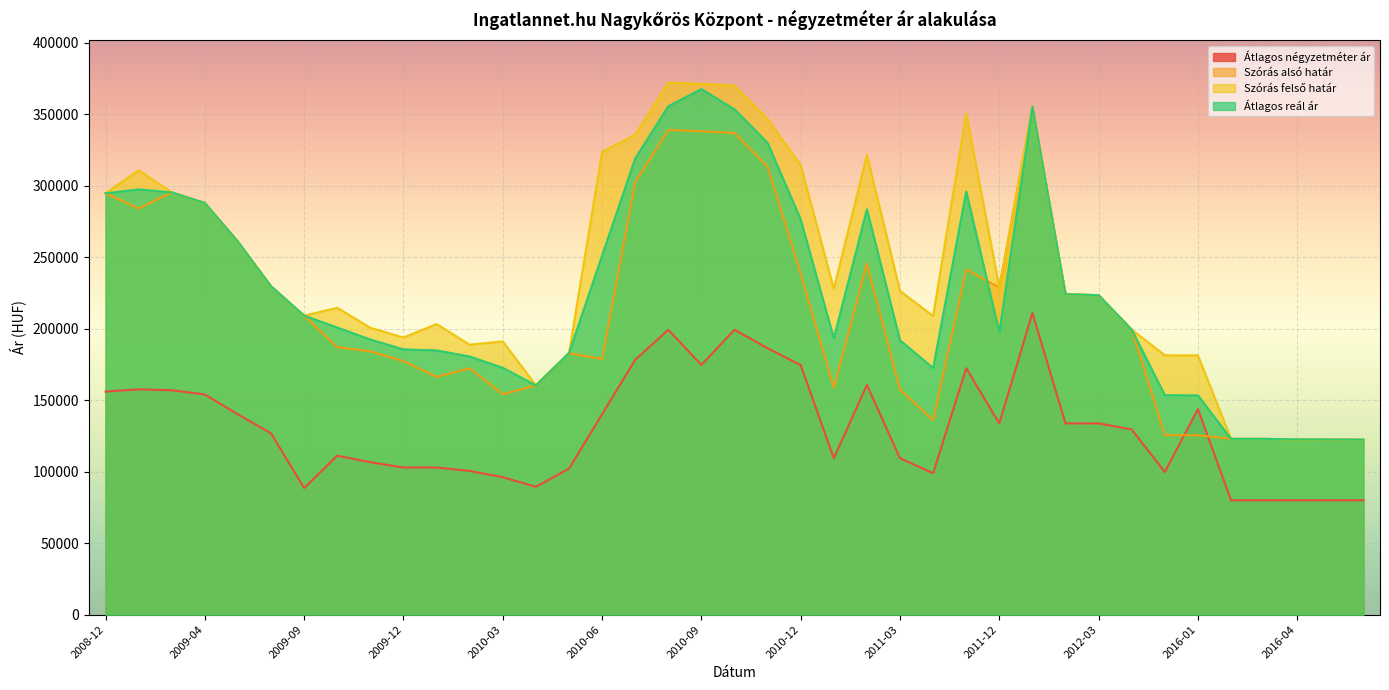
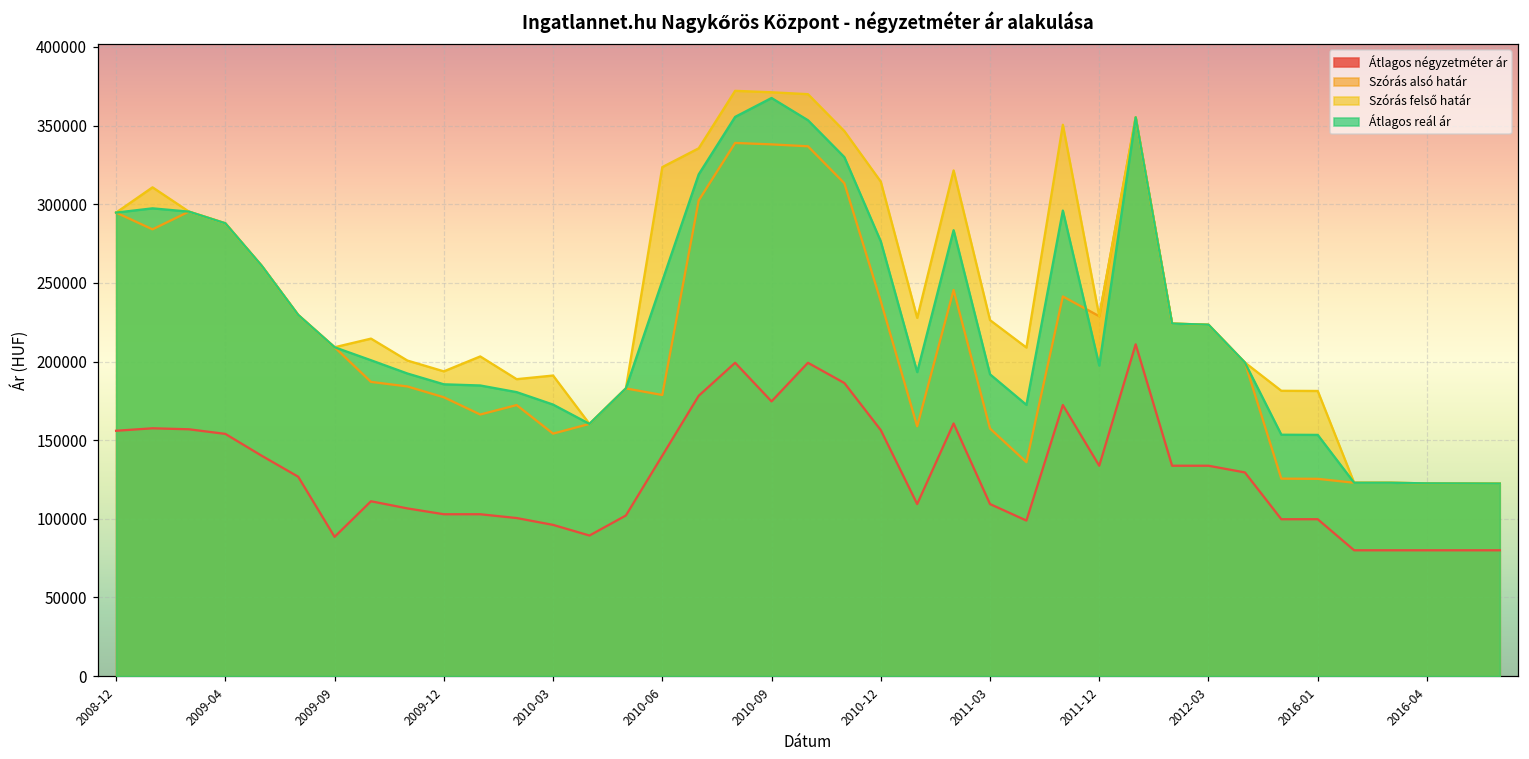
Átlagos négyzetméter ár, 2010-12: 175000 -> 156000
Átlagos négyzetméter ár, 2016-01: 144000 -> 100000
